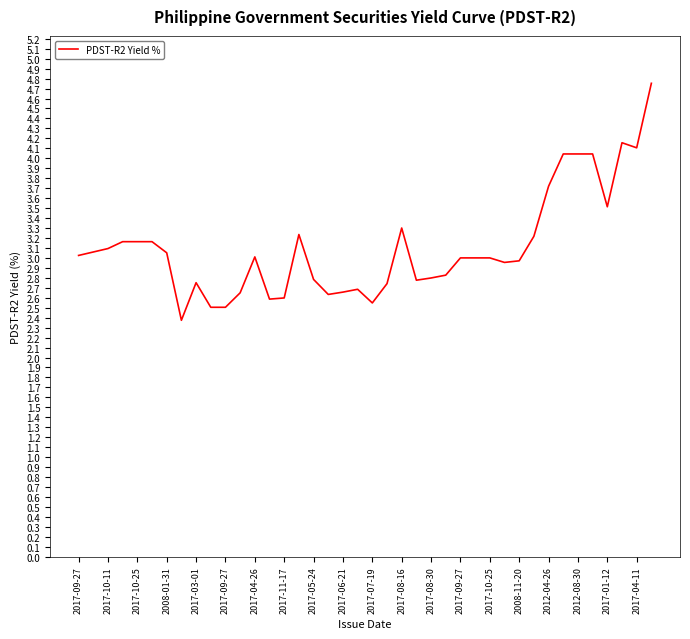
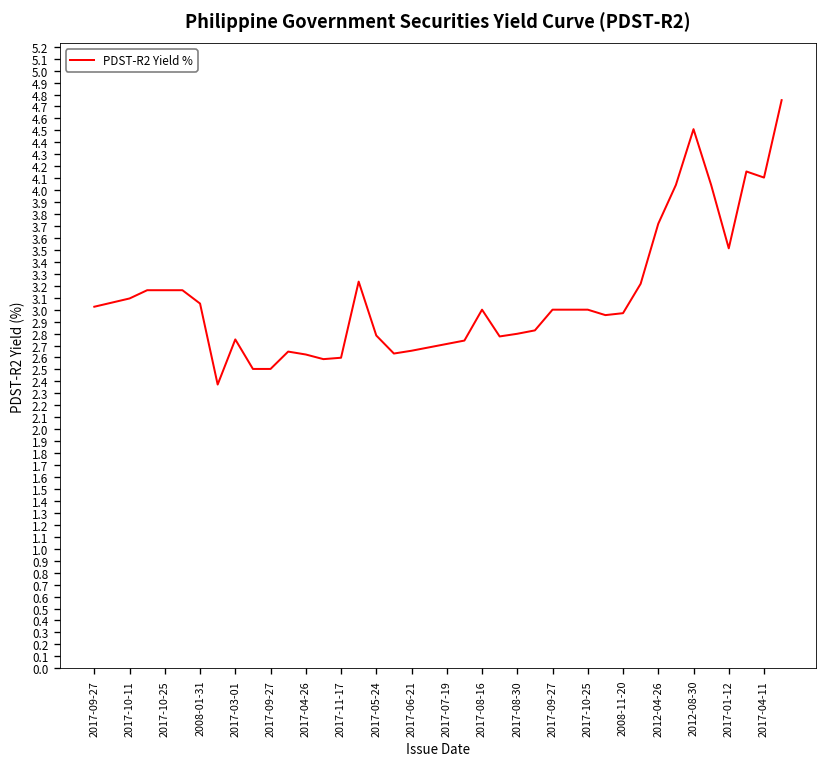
2017-04-26: 3.0 -> 2.6
2017-07-19: 2.5 -> 2.7
2017-08-16: 3.3 -> 3.0
2012-08-30: 4.0 -> 4.5
